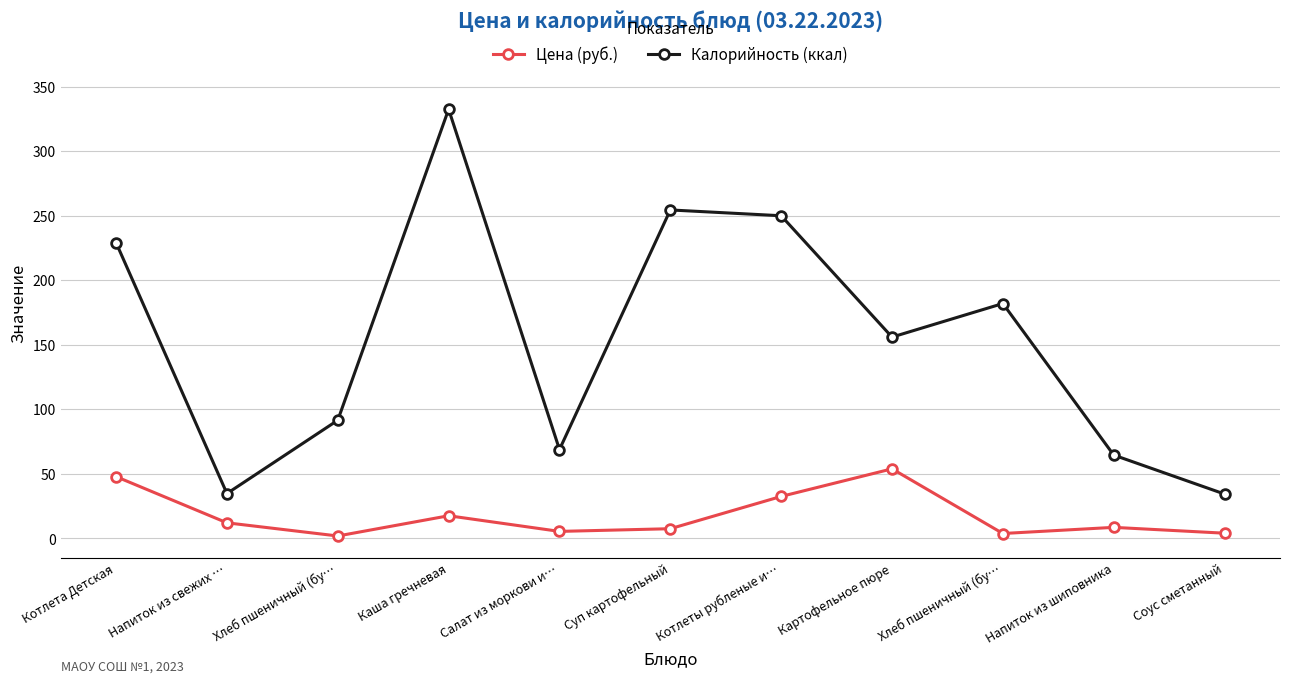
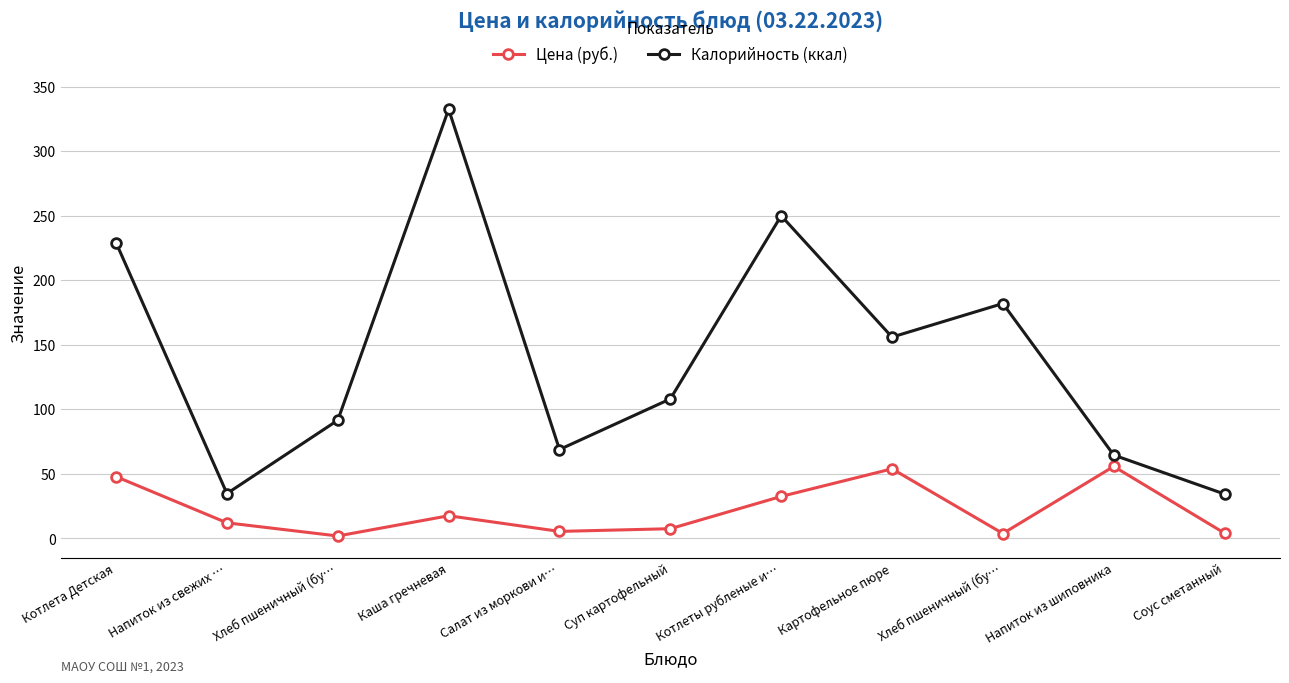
Калорийность (ккал), Суп картофельный: 255 -> 108
Цена (руб.), Напиток из шиповника: 9 -> 56
